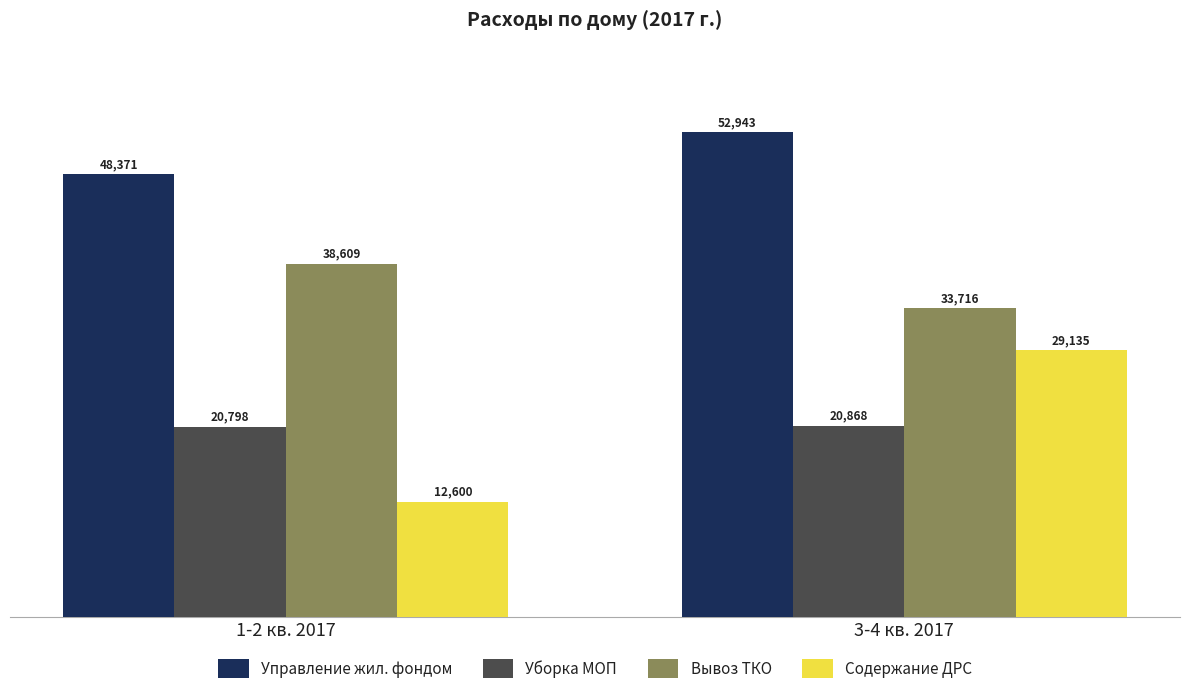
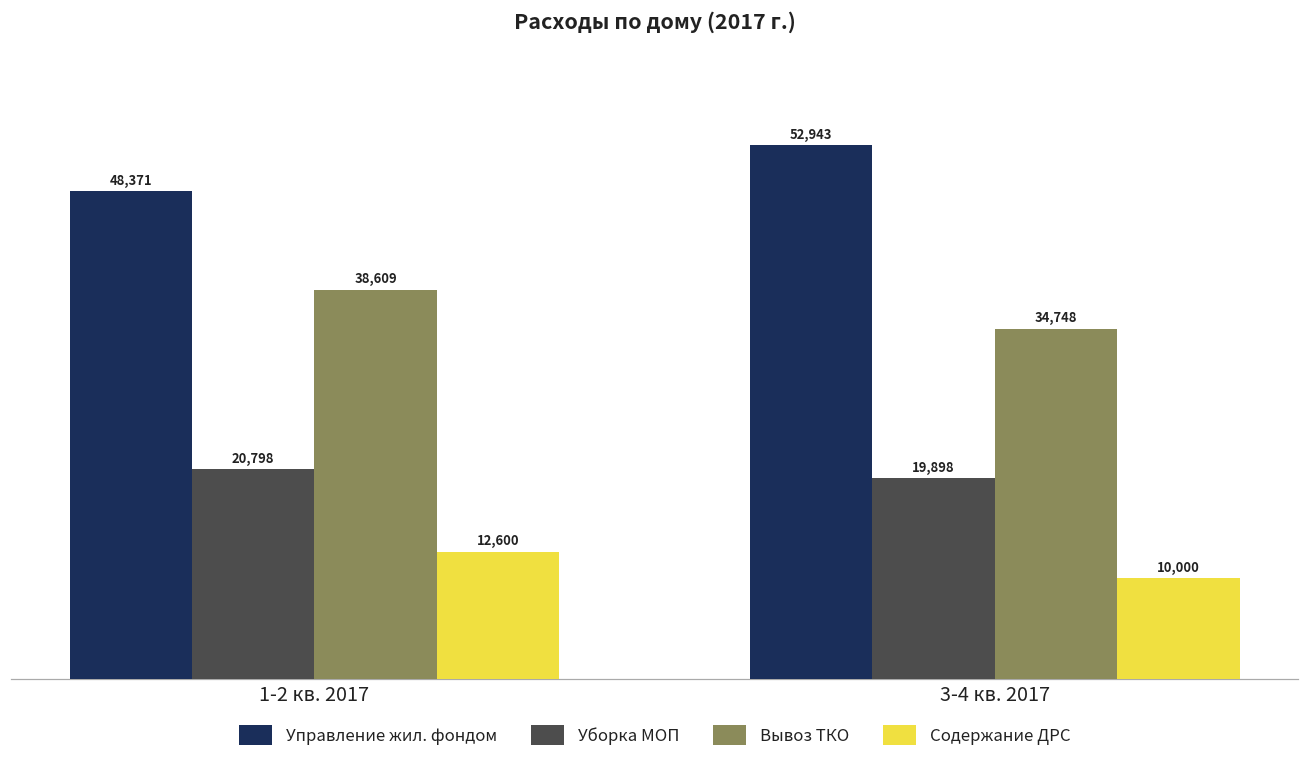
Уборка МОП, 3-4 кв. 2017: 20,868 -> 19,898
Вывоз ТКО, 3-4 кв. 2017: 33,716 -> 34,748
Содержание ДРС, 3-4 кв. 2017: 29,135 -> 10,000
